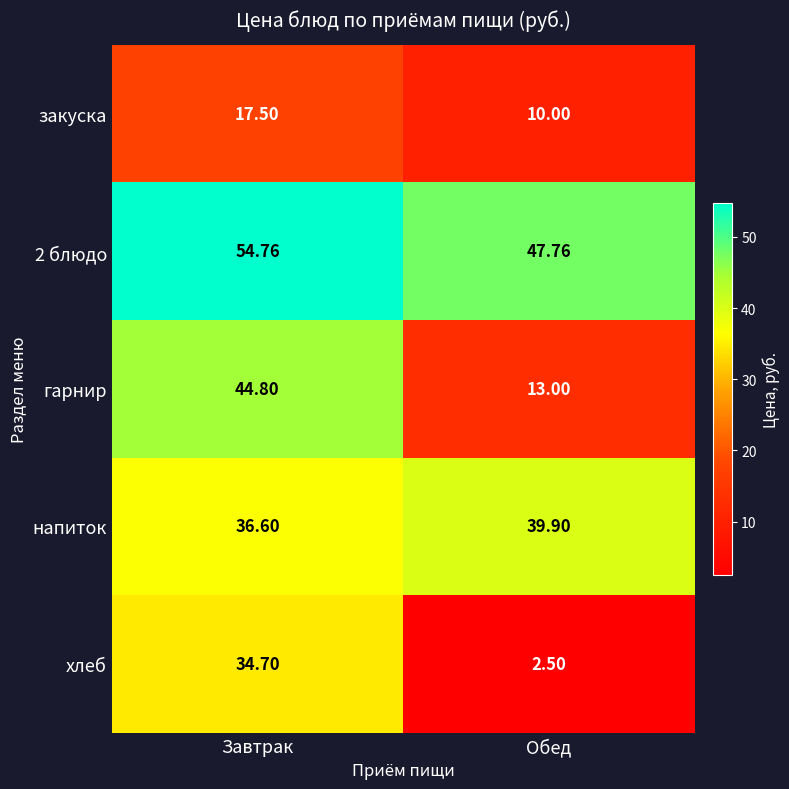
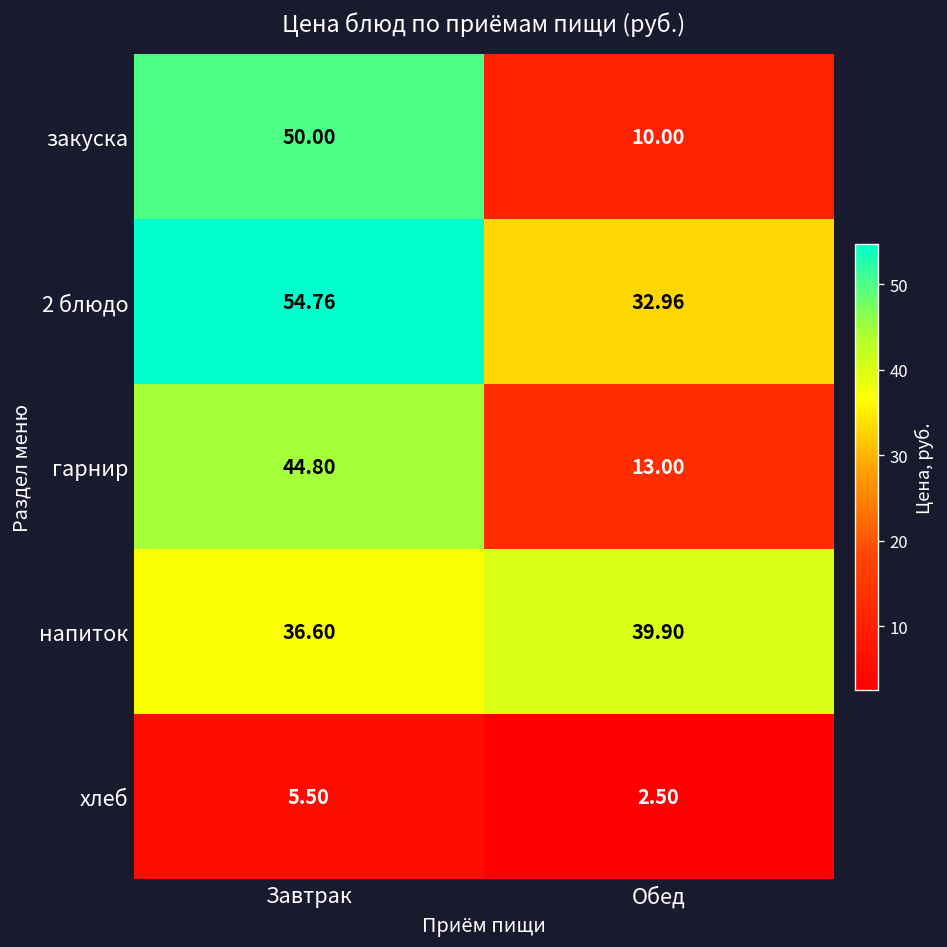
закуска, Завтрак: 17.50 -> 50.00
2 блюдо, Обед: 47.76 -> 32.96
хлеб, Завтрак: 34.70 -> 5.50
